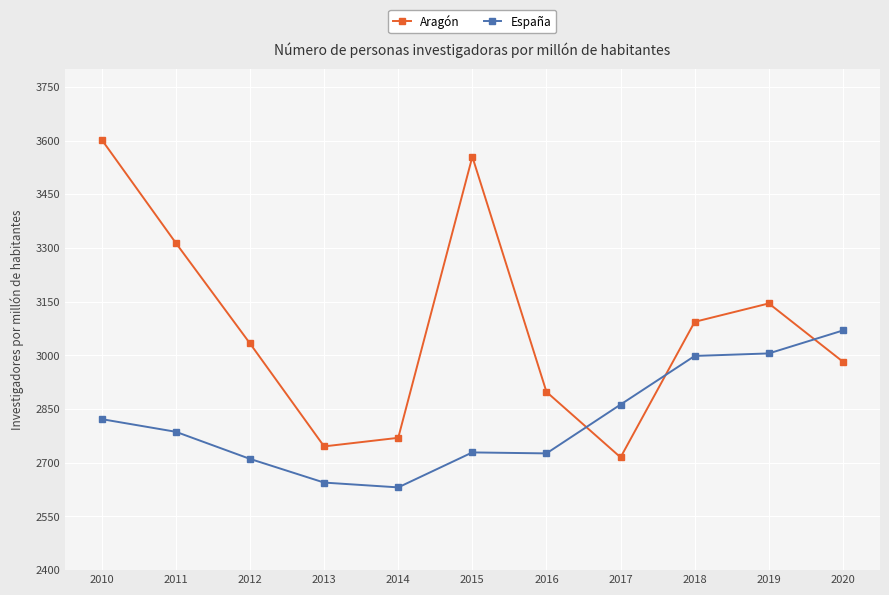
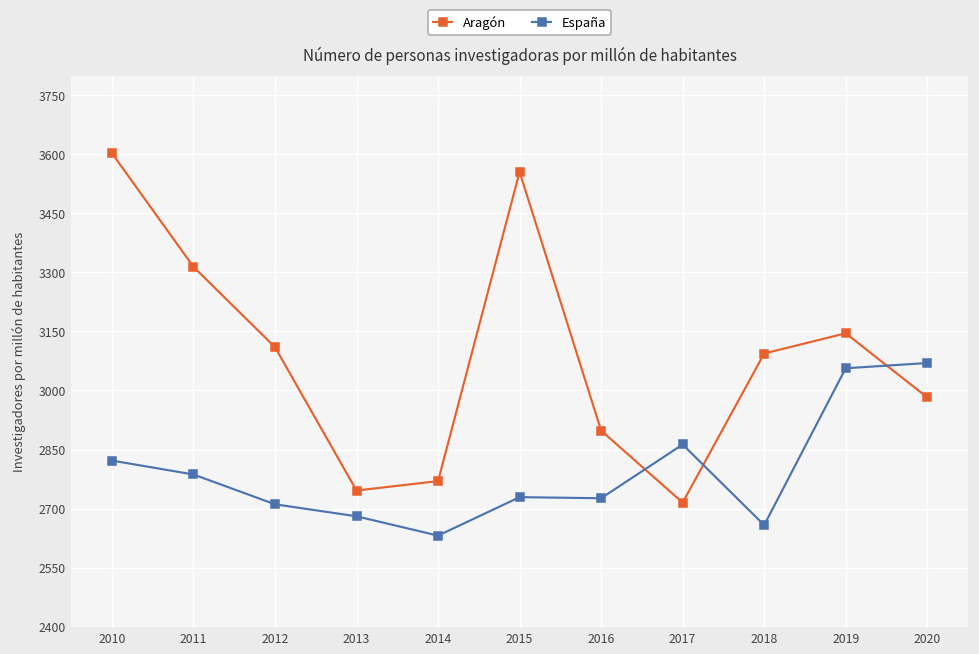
Aragón, 2012: 3030 -> 3110
España, 2013: 2640 -> 2680
España, 2018: 3000 -> 2660
España, 2019: 3010 -> 3060
